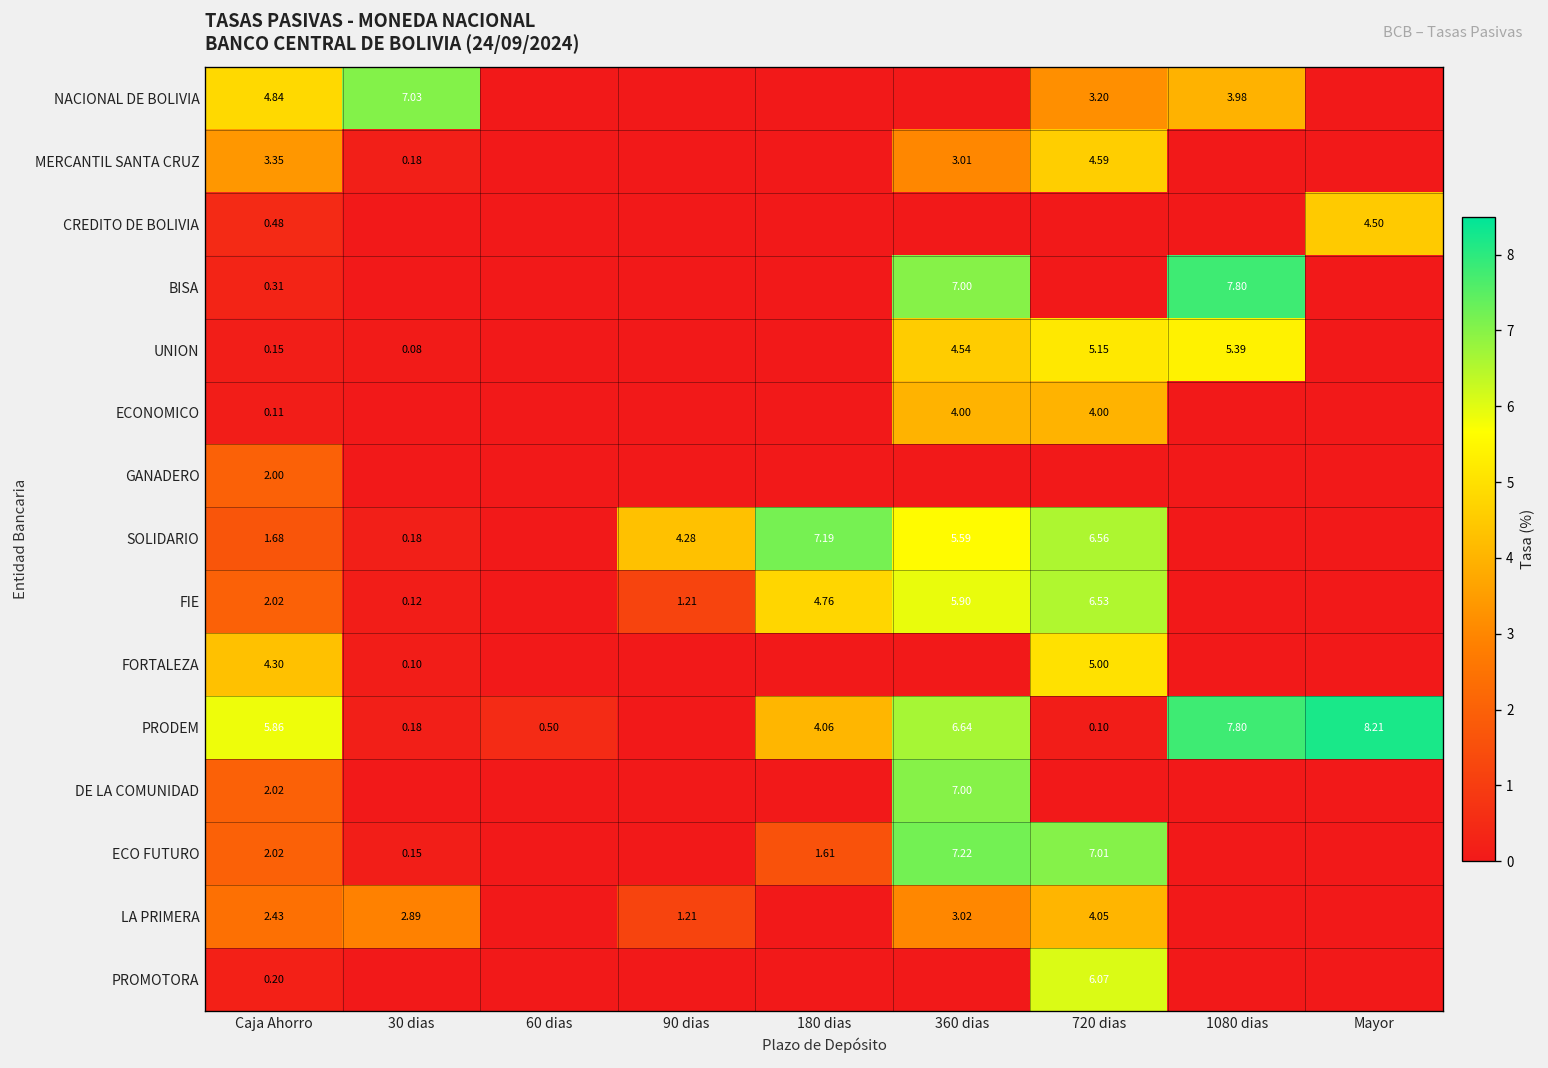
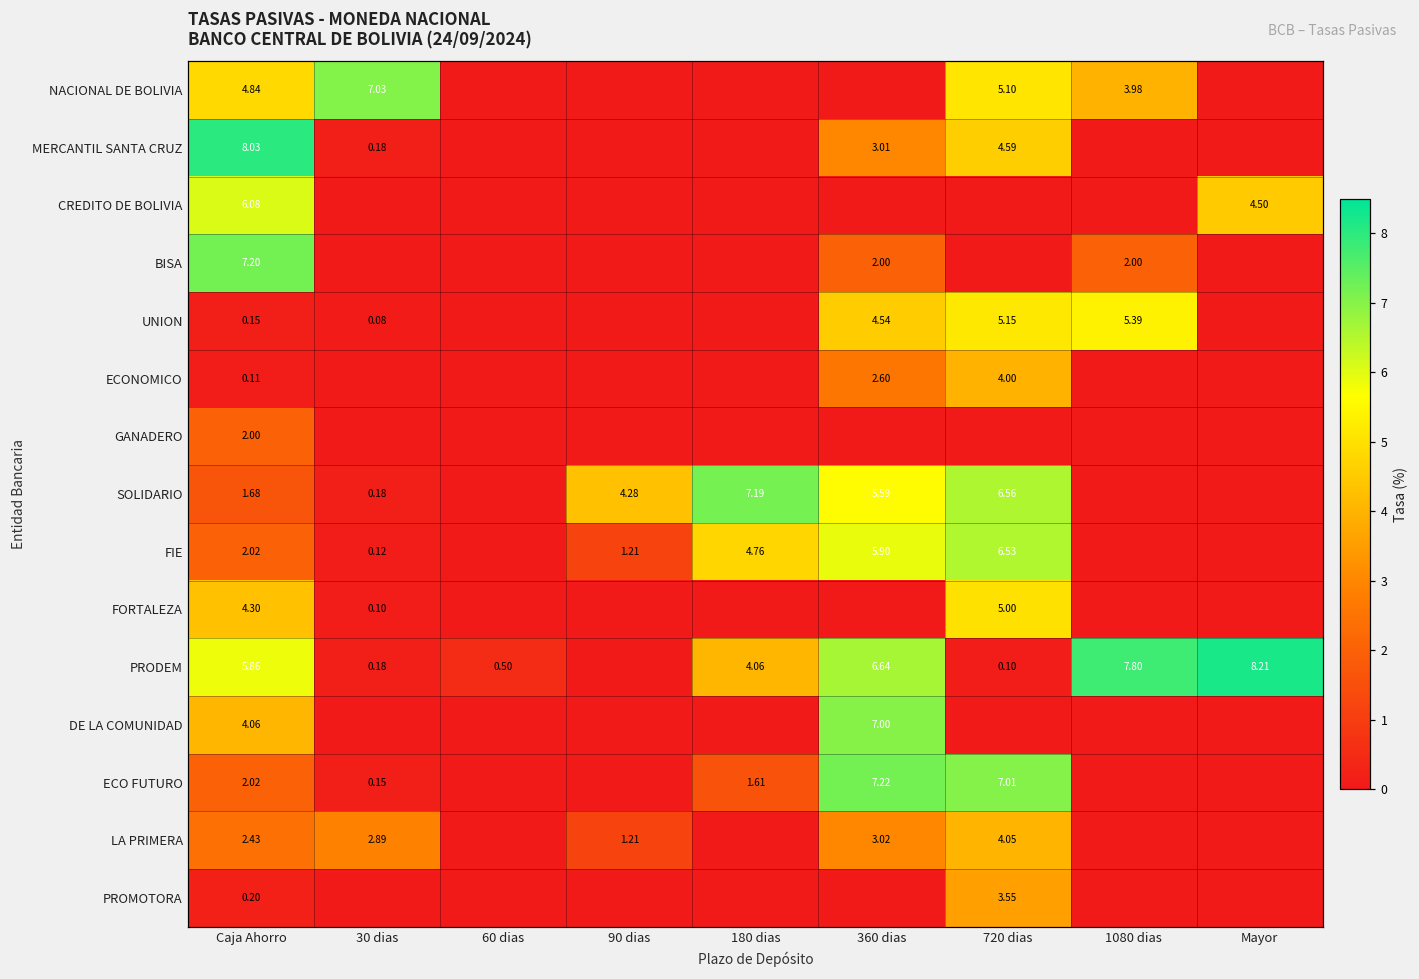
NACIONAL DE BOLIVIA, 720 dias: 3.20 -> 5.10
MERCANTIL SANTA CRUZ, Caja Ahorro: 3.35 -> 8.03
CREDITO DE BOLIVIA, Caja Ahorro: 0.48 -> 6.08
BISA, Caja Ahorro: 0.31 -> 7.20
BISA, 360 dias: 7.00 -> 2.00
BISA, 1080 dias: 7.80 -> 2.00
ECONOMICO, 360 dias: 4.00 -> 2.60
DE LA COMUNIDAD, Caja Ahorro: 2.02 -> 4.06
PROMOTORA, 720 dias: 6.07 -> 3.55
